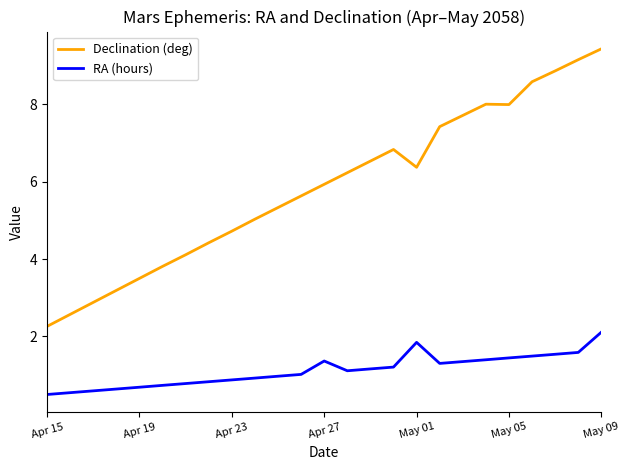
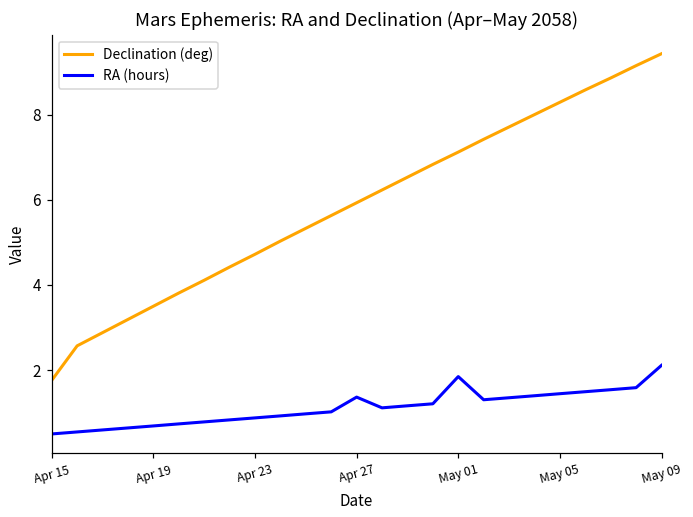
Declination (deg), Apr 15: 2.3 -> 1.8
Declination (deg), May 01: 6.4 -> 7.1
Declination (deg), May 05: 8.0 -> 8.3
